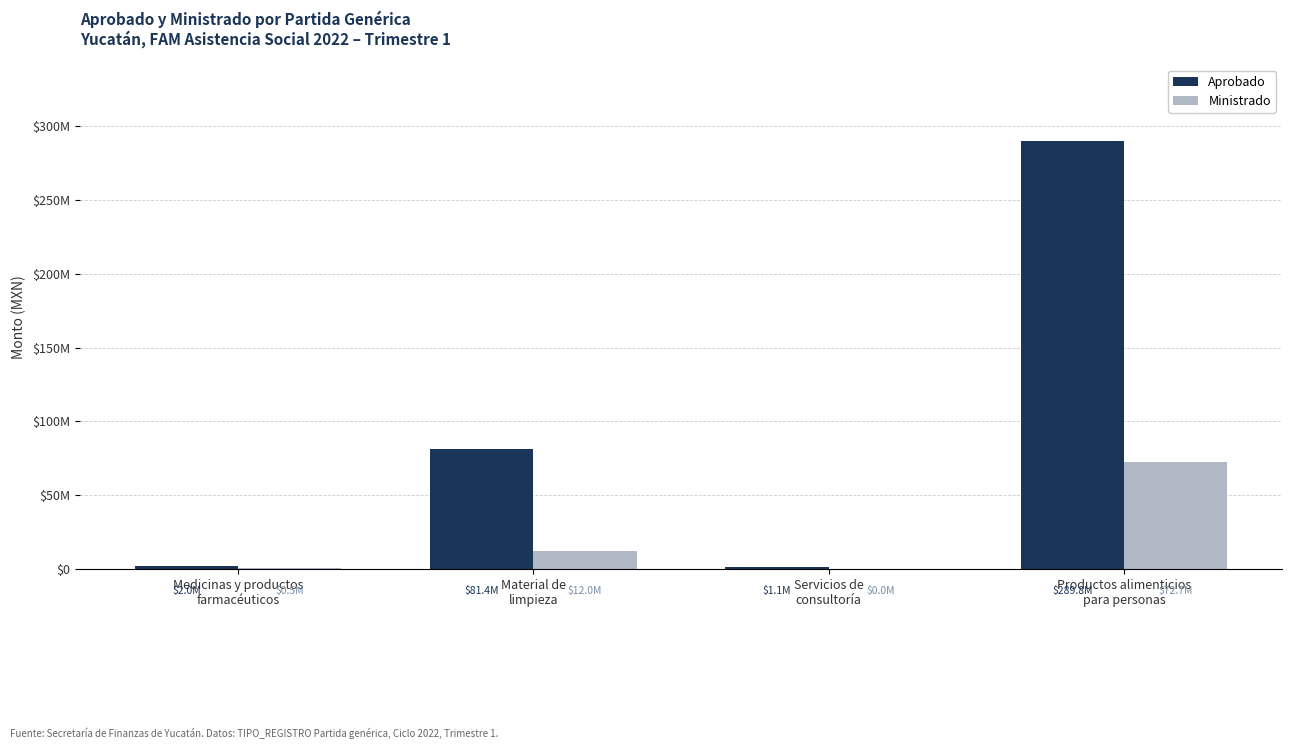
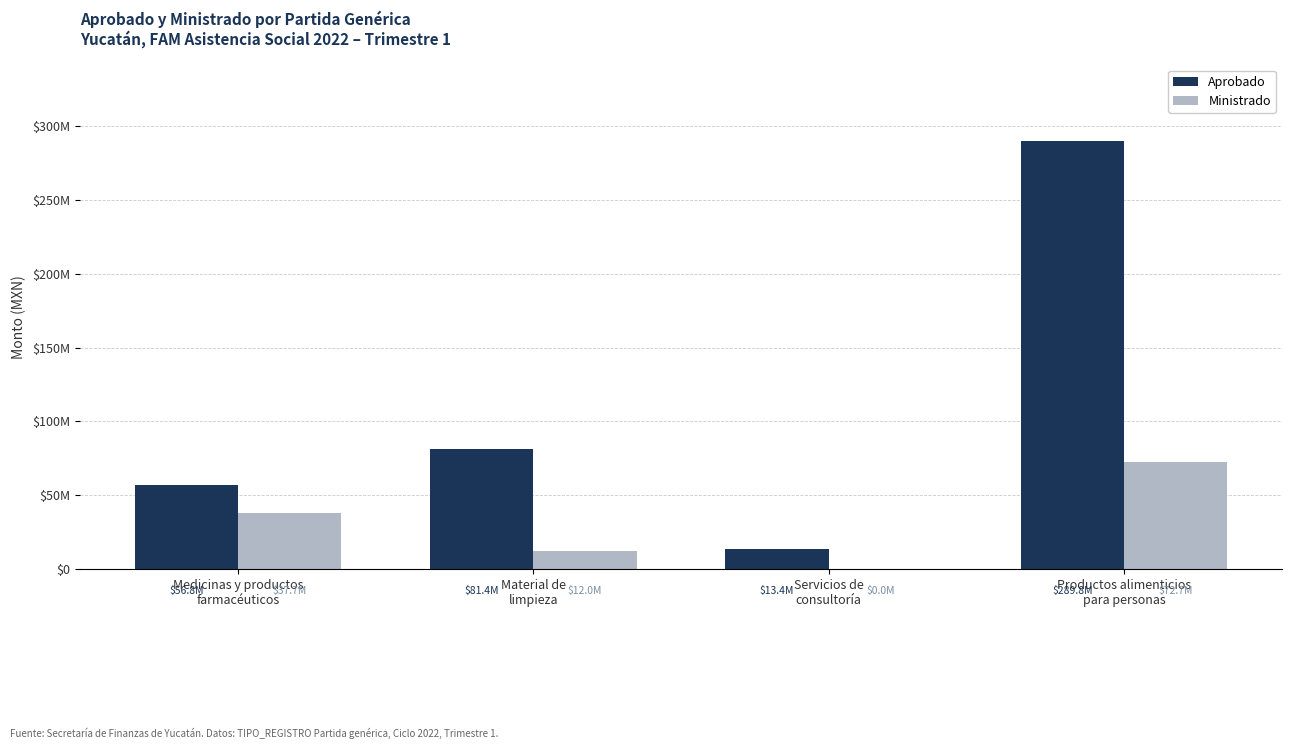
Aprobado, Medicinas y productos farmacéuticos: $2.0M -> $56.8M
Ministrado, Medicinas y productos farmacéuticos: $0.5M -> $37.7M
Aprobado, Servicios de consultoría: $1.1M -> $13.4M
